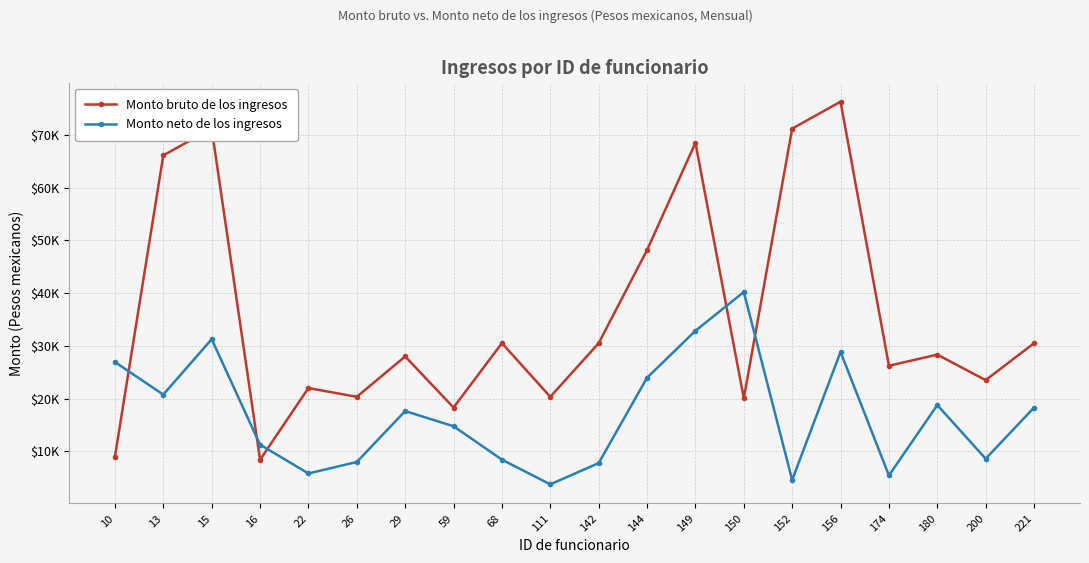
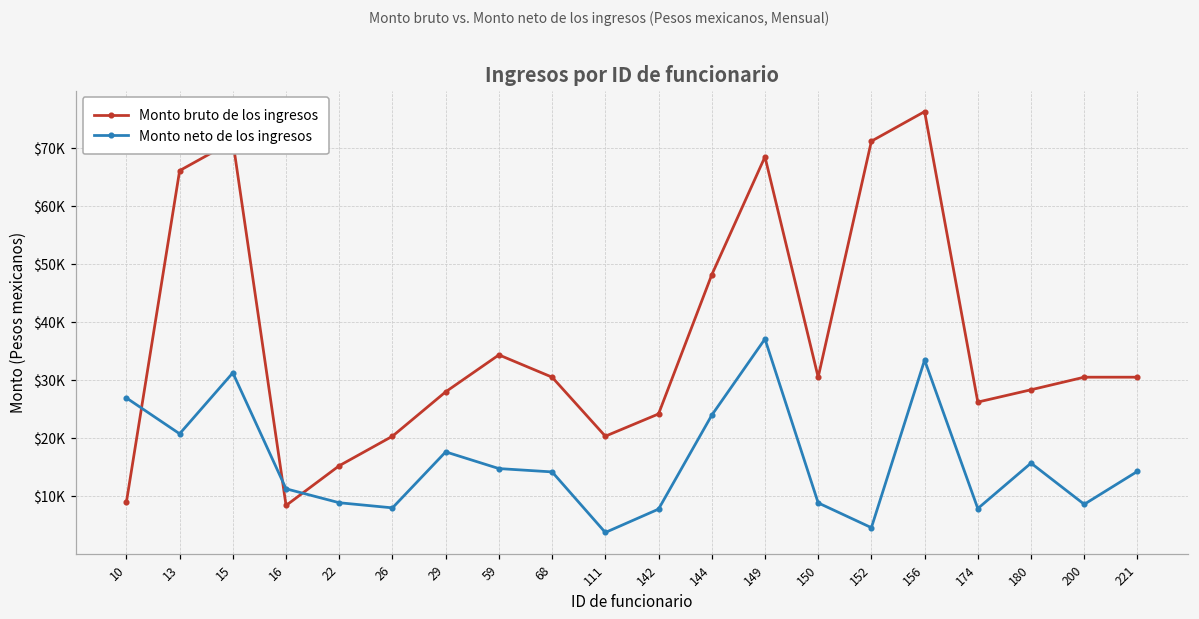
Monto bruto de los ingresos, 22: $22000 -> $15000
Monto neto de los ingresos, 22: $6000 -> $9000
Monto bruto de los ingresos, 59: $18000 -> $34000
Monto neto de los ingresos, 68: $8000 -> $14000
Monto bruto de los ingresos, 142: $31000 -> $24000
Monto neto de los ingresos, 149: $33000 -> $37000
Monto bruto de los ingresos, 150: $20000 -> $31000
Monto neto de los ingresos, 150: $40000 -> $9000
Monto neto de los ingresos, 156: $29000 -> $33000
Monto neto de los ingresos, 174: $5000 -> $8000
Monto neto de los ingresos, 180: $19000 -> $16000
Monto bruto de los ingresos, 200: $24000 -> $31000
Monto neto de los ingresos, 221: $18000 -> $14000
